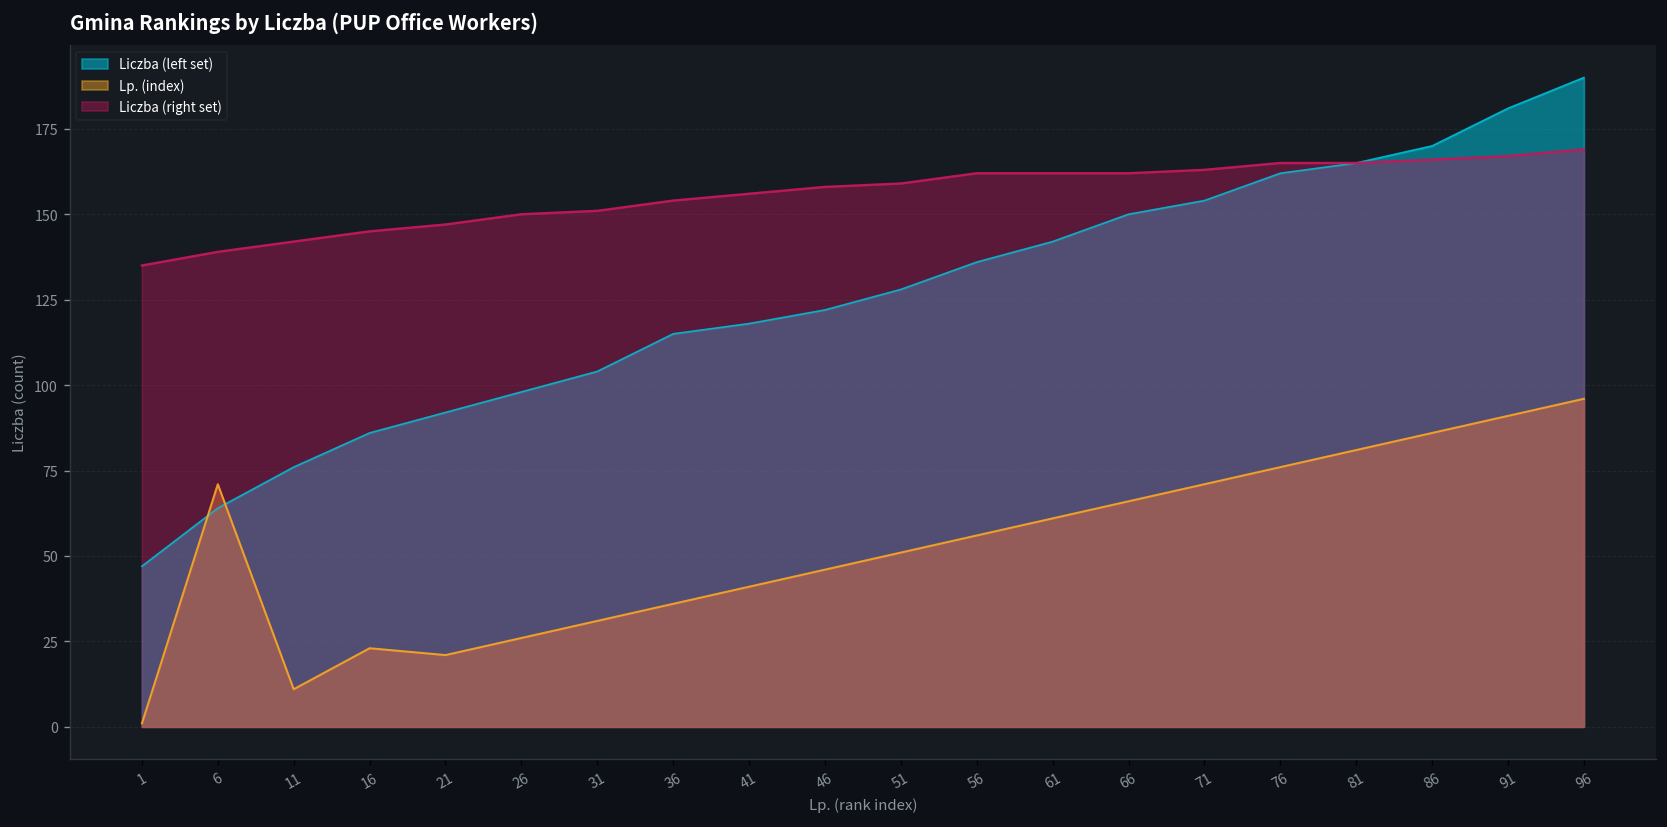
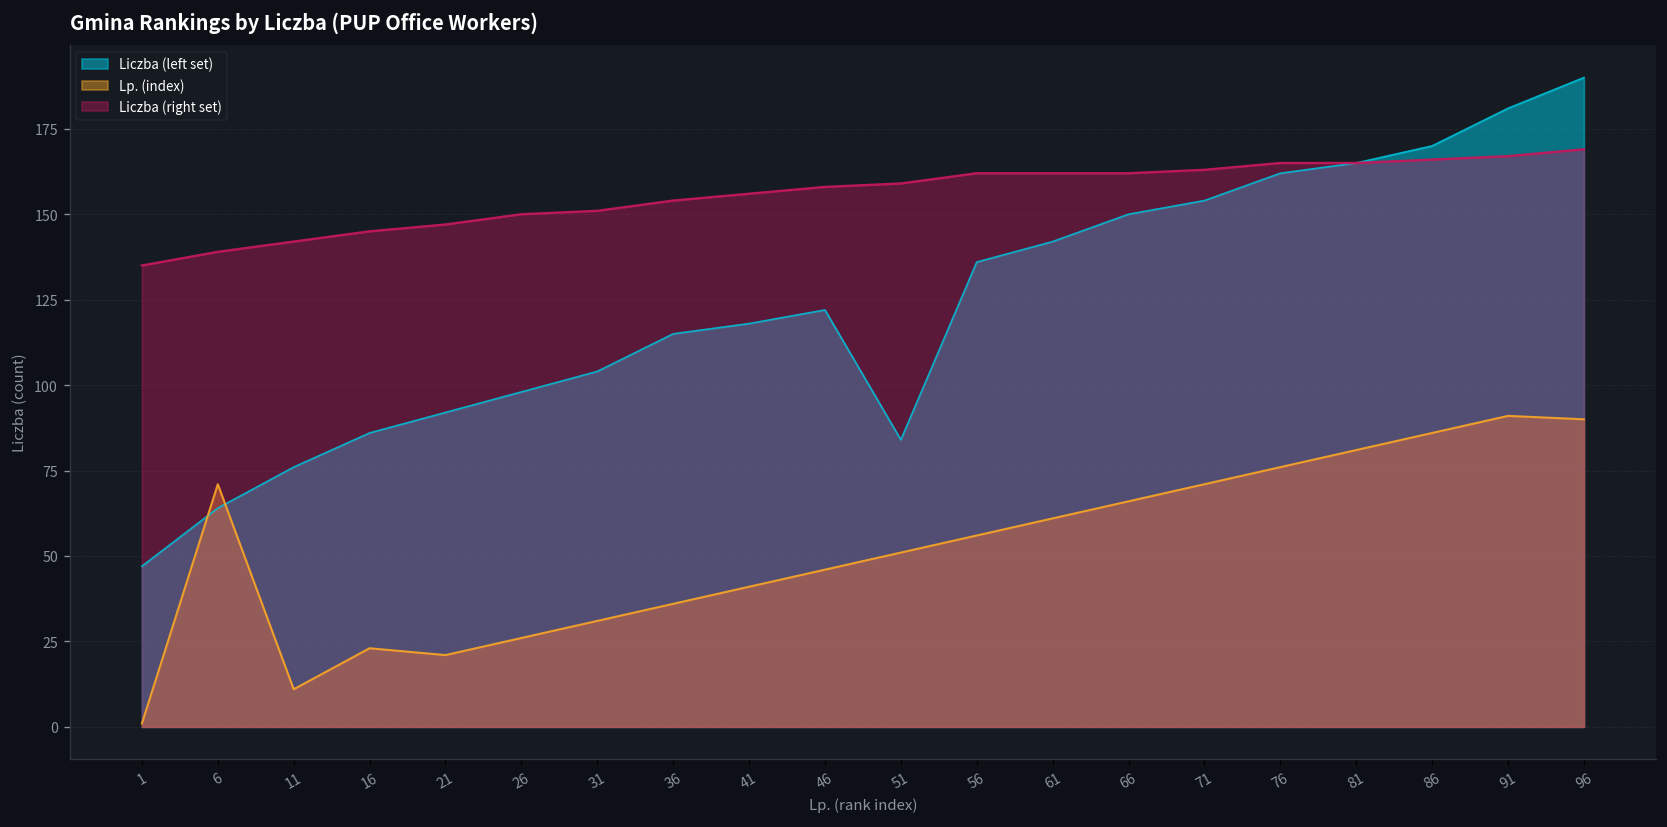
Liczba (left set), 51: 128 -> 84
Lp. (index), 96: 96 -> 90
